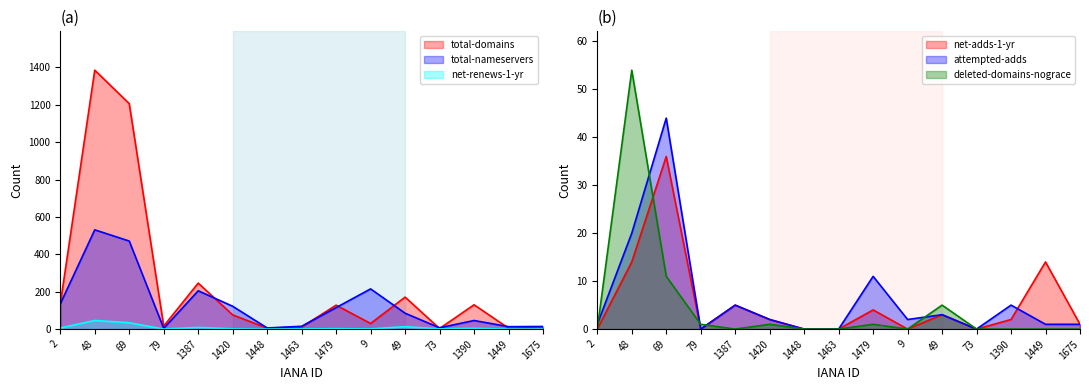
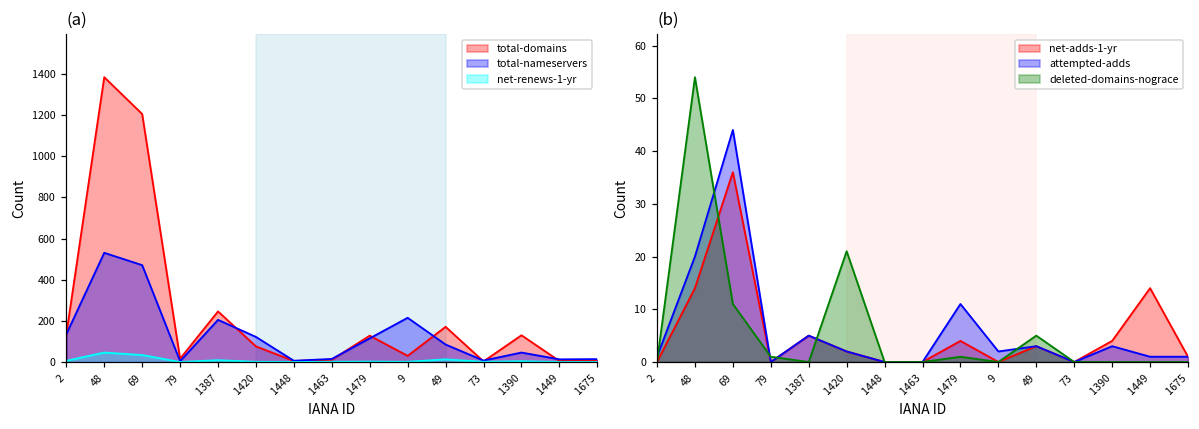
(b), deleted-domains-nograce, 1420: 1 -> 21
(b), net-adds-1-yr, 1390: 2 -> 4
(b), attempted-adds, 1390: 5 -> 3
